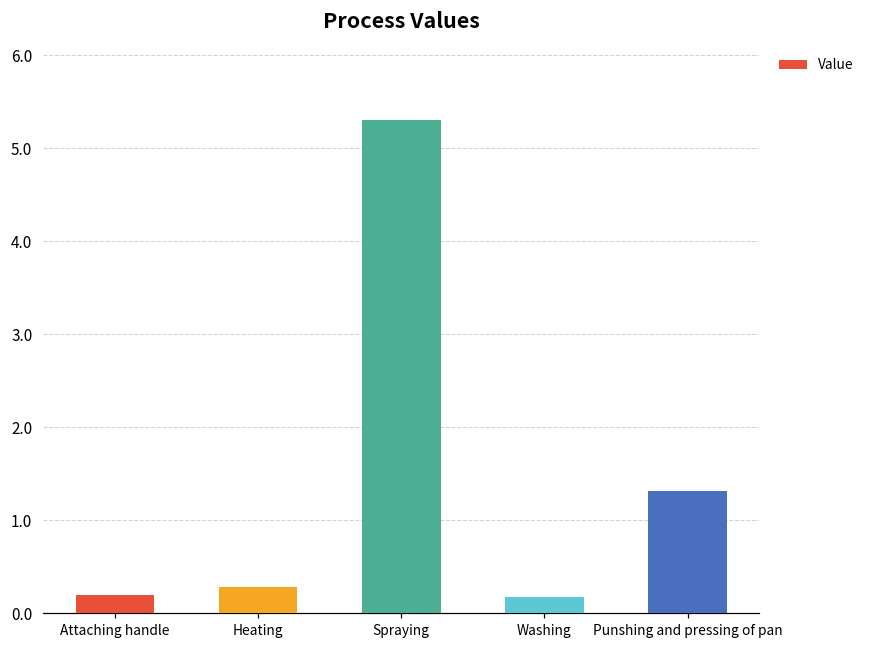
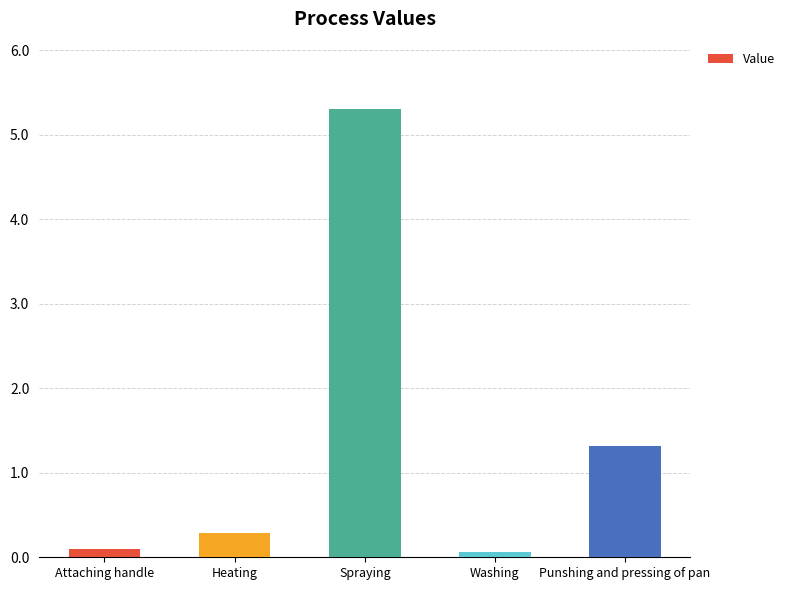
Attaching handle: 0.2 -> 0.1
Washing: 0.2 -> 0.1
